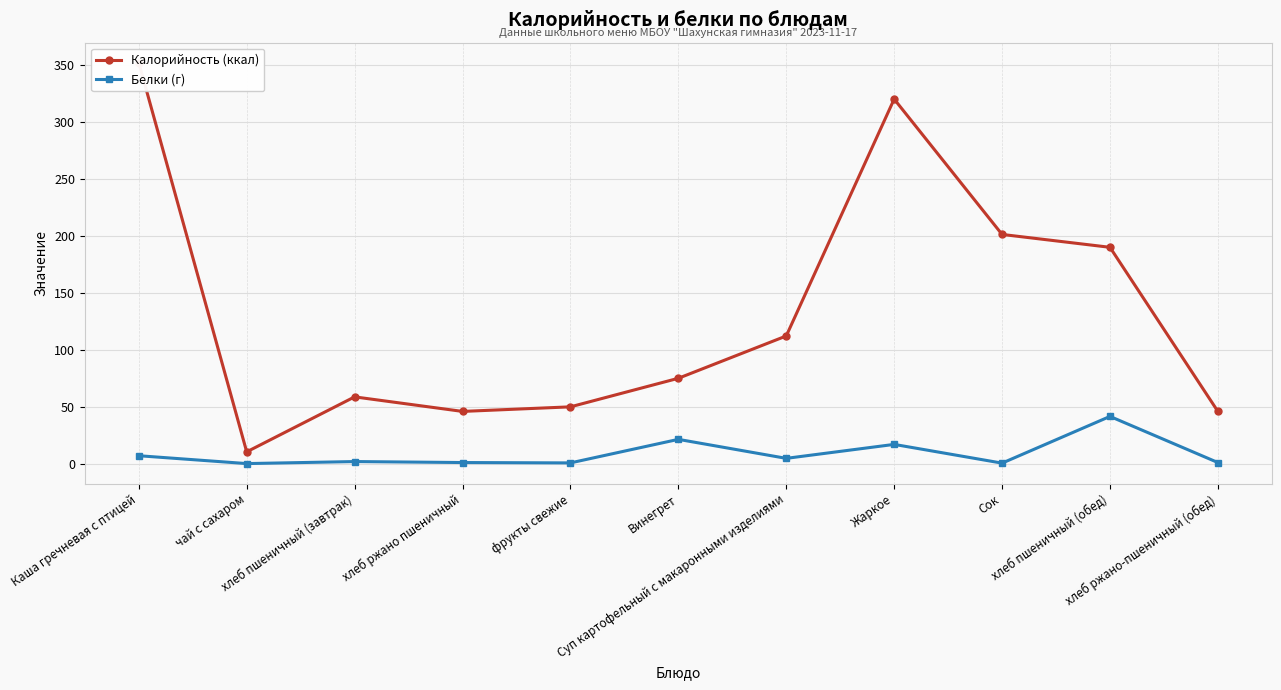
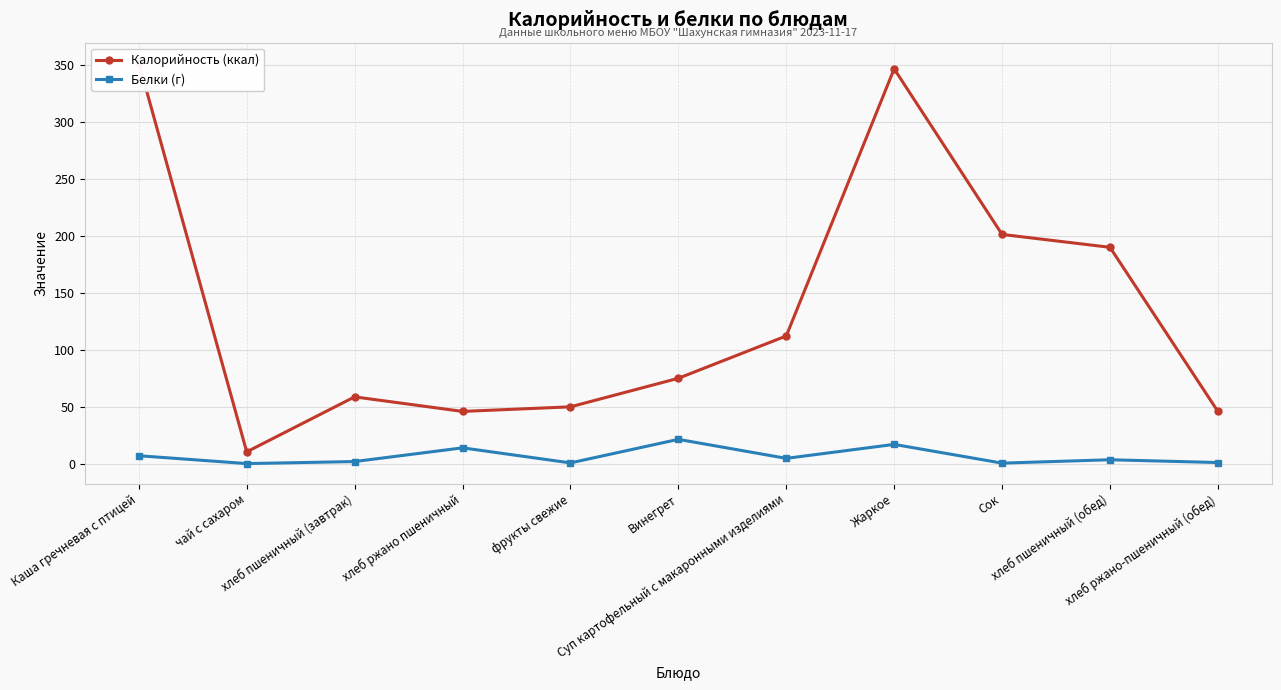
Белки (г), хлеб ржано пшеничный: 1 -> 14
Калорийность (ккал), Жаркое: 320 -> 347
Белки (г), хлеб пшеничный (обед): 42 -> 4
